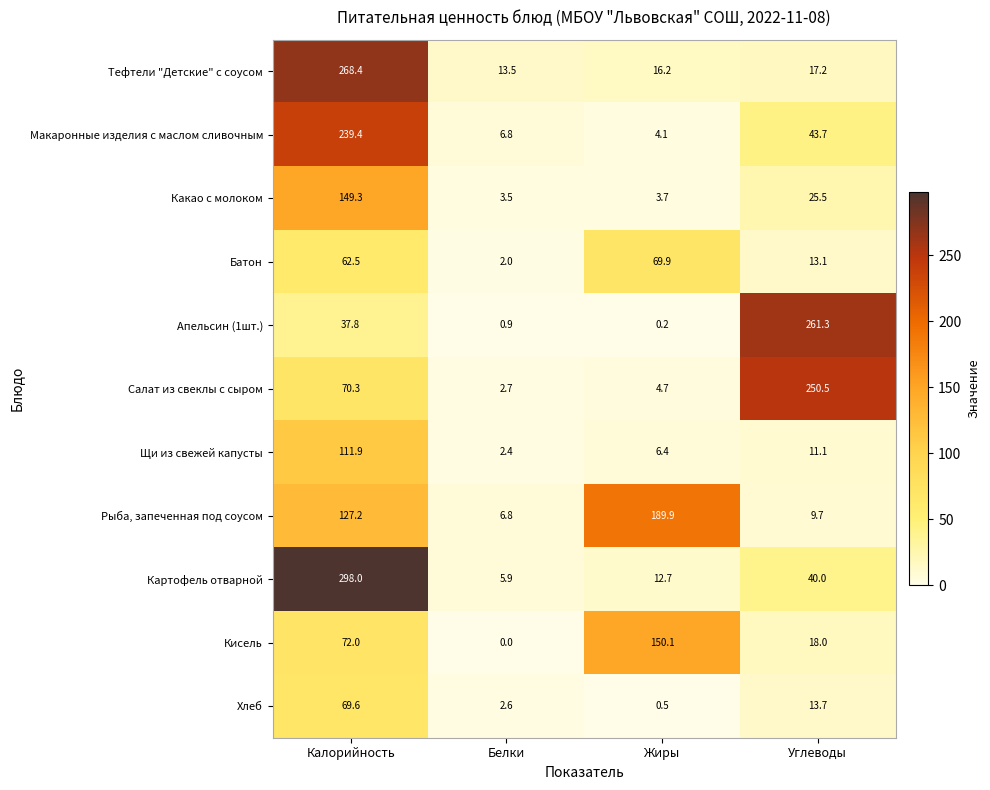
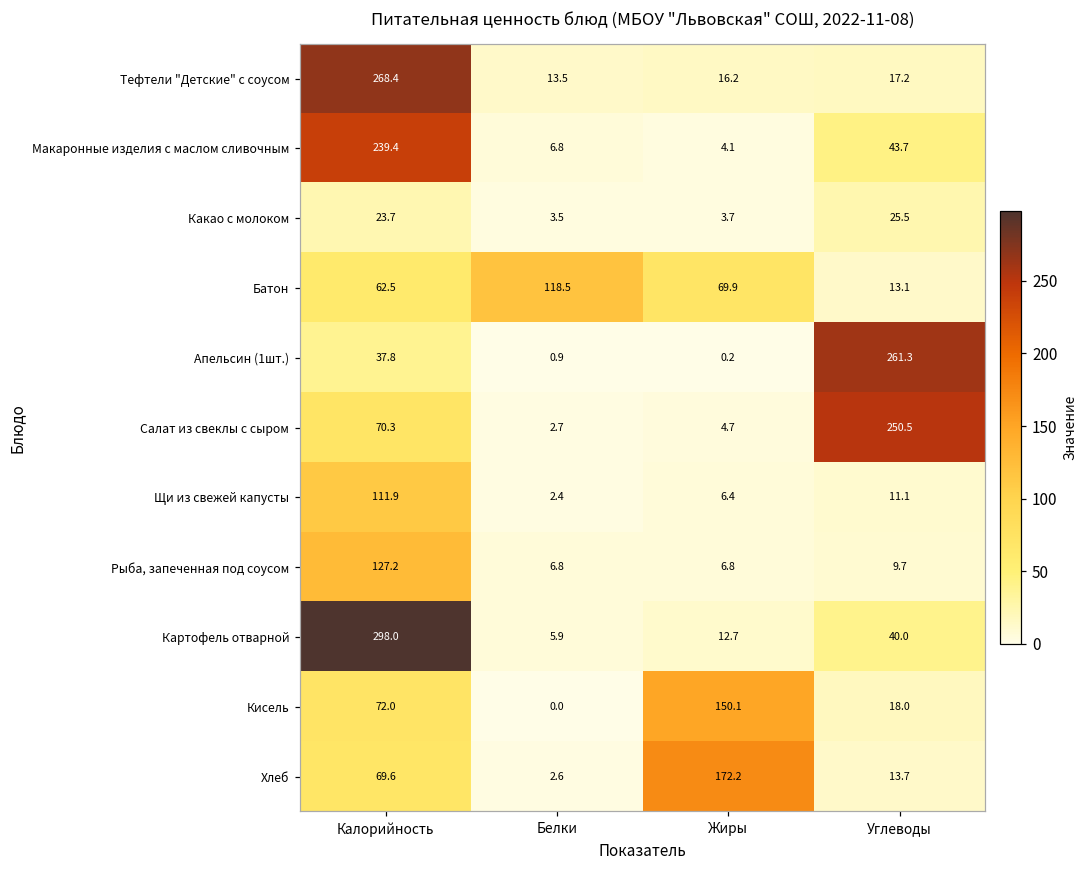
Какао с молоком, Калорийность: 149.3 -> 23.7
Батон, Белки: 2.0 -> 118.5
Рыба, запеченная под соусом, Жиры: 189.9 -> 6.8
Хлеб, Жиры: 0.5 -> 172.2
